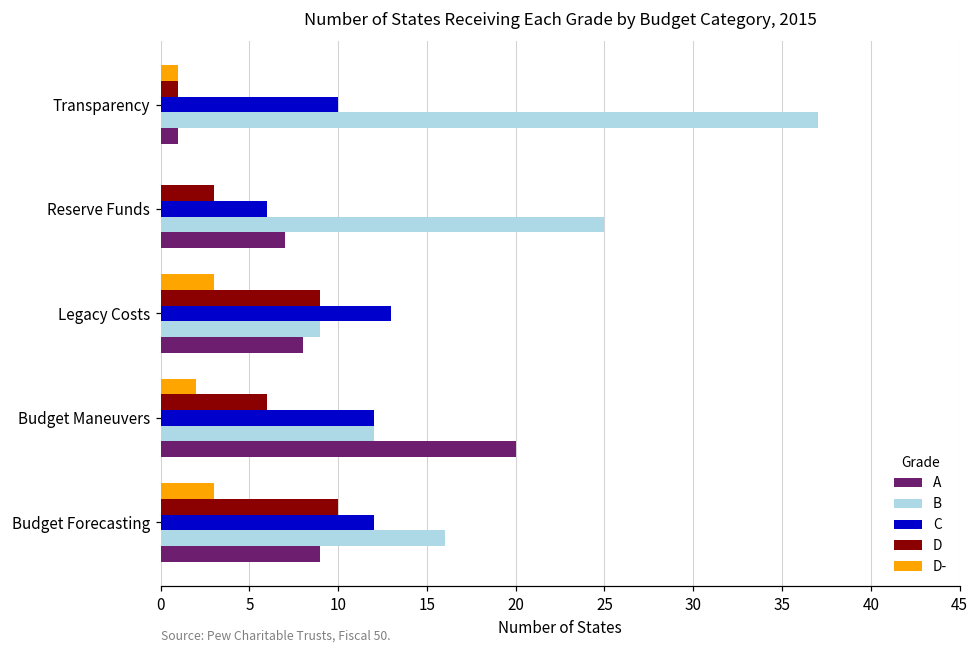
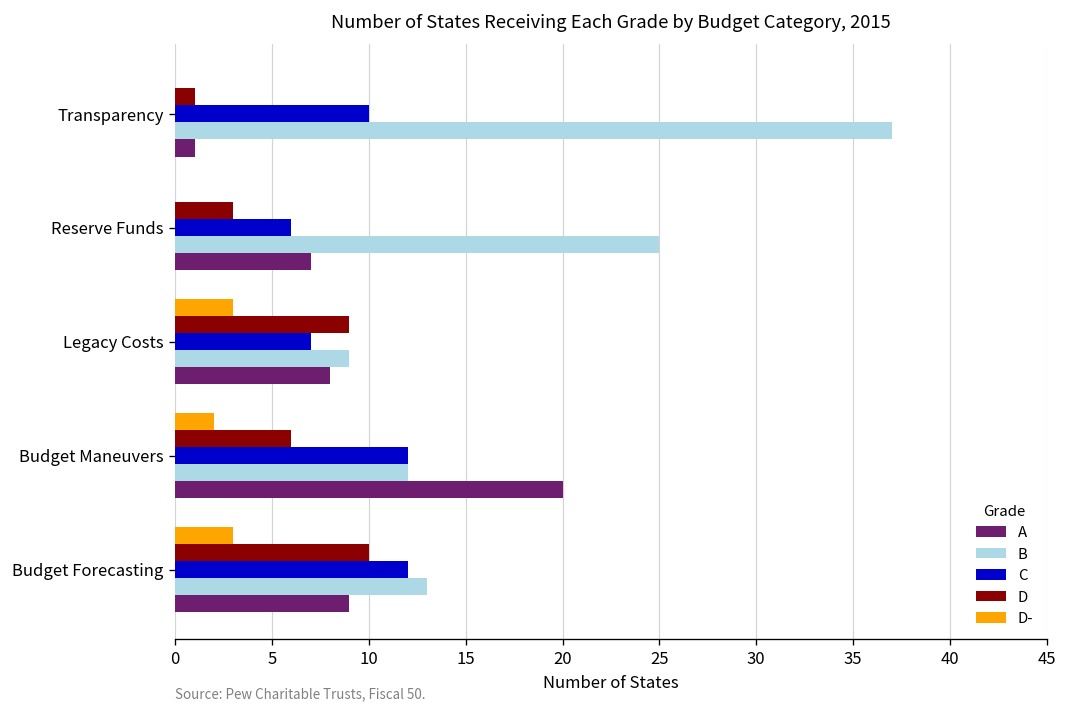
D-, Transparency: 1 -> 0
C, Legacy Costs: 13 -> 7
B, Budget Forecasting: 16 -> 13
